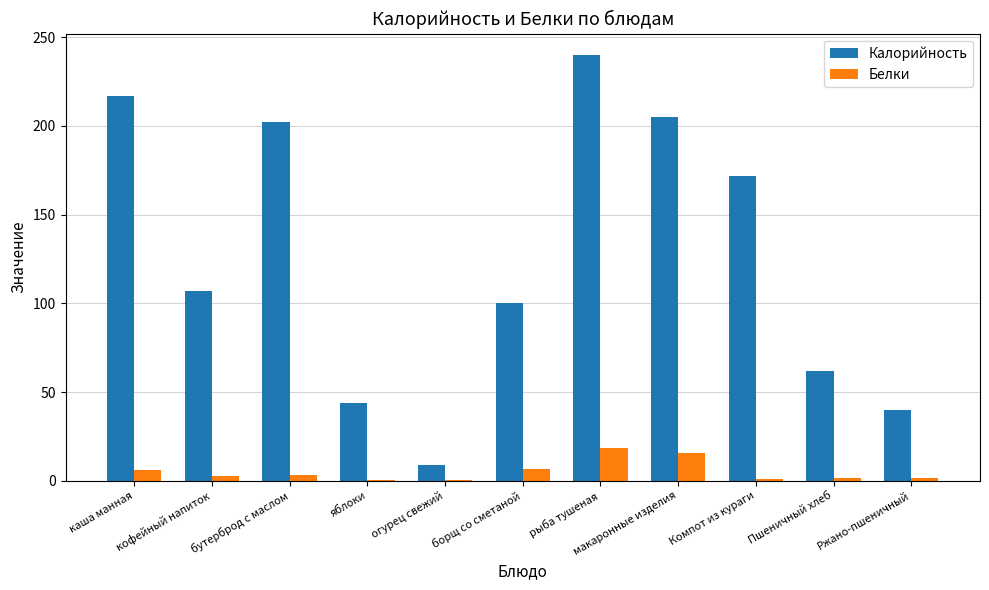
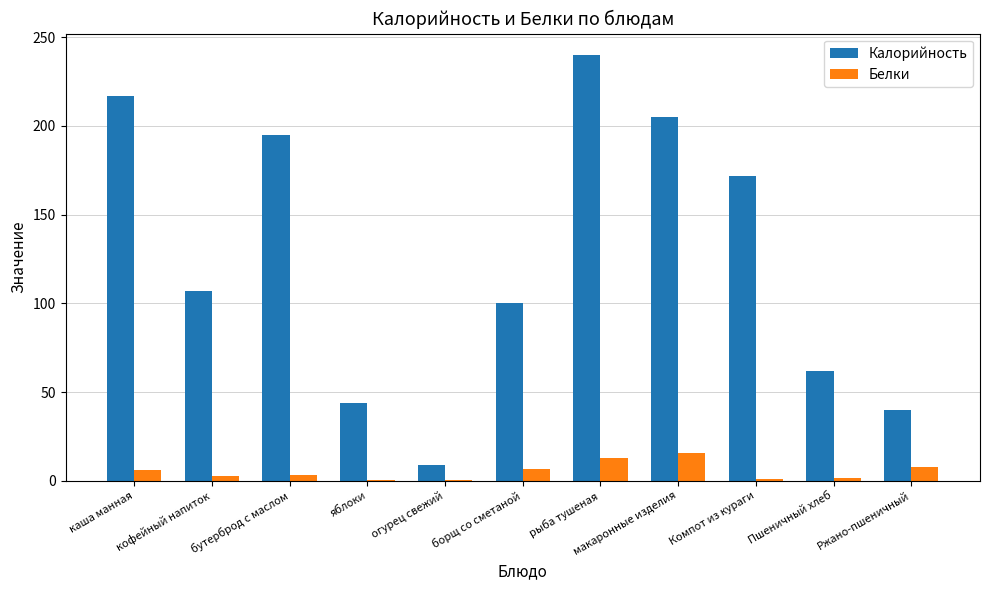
Калорийность, бутерброд с маслом: 202 -> 195
Белки, рыба тушеная: 18 -> 13
Белки, Ржано-пшеничный: 2 -> 8
